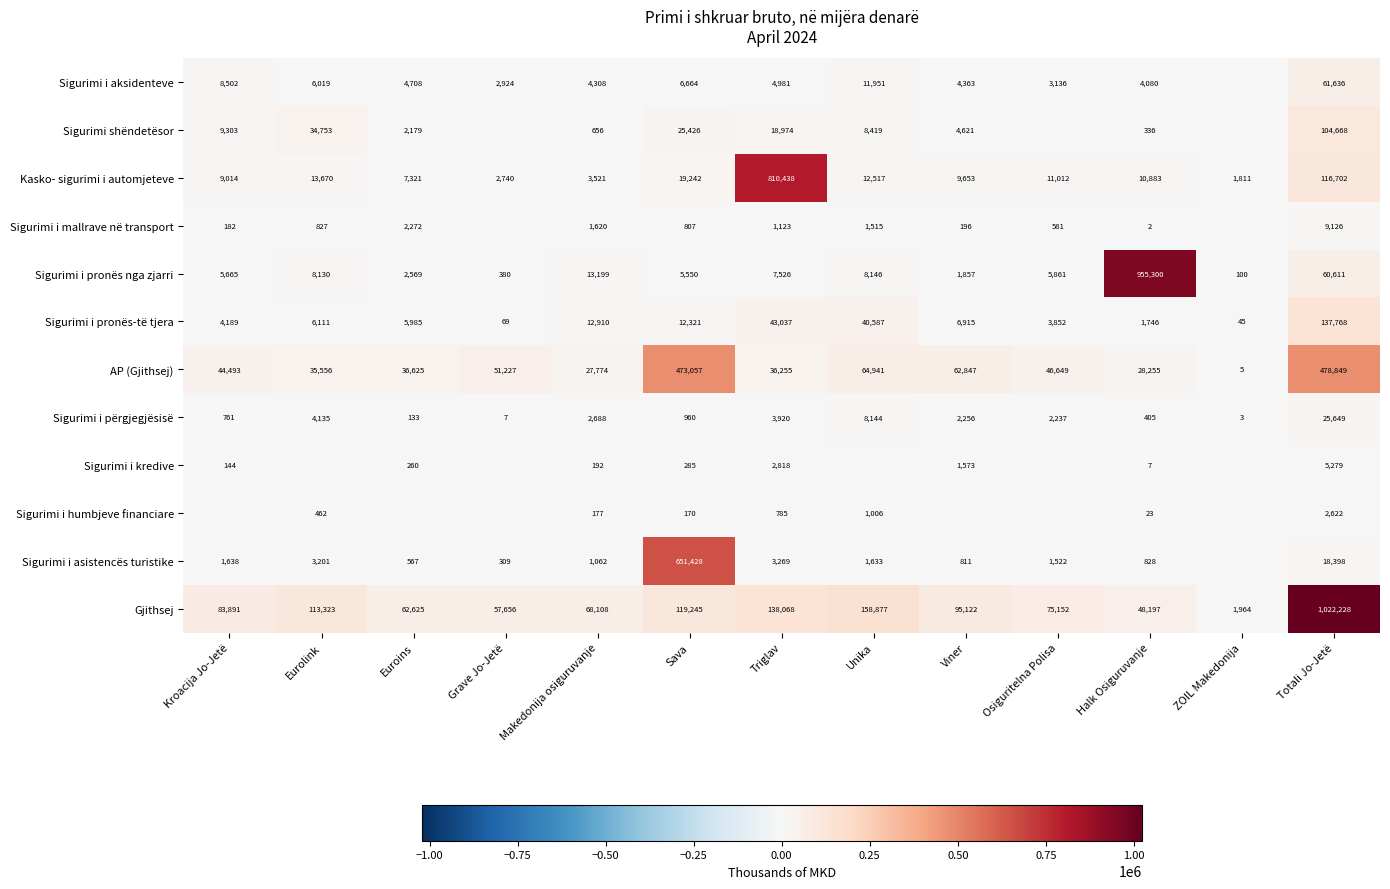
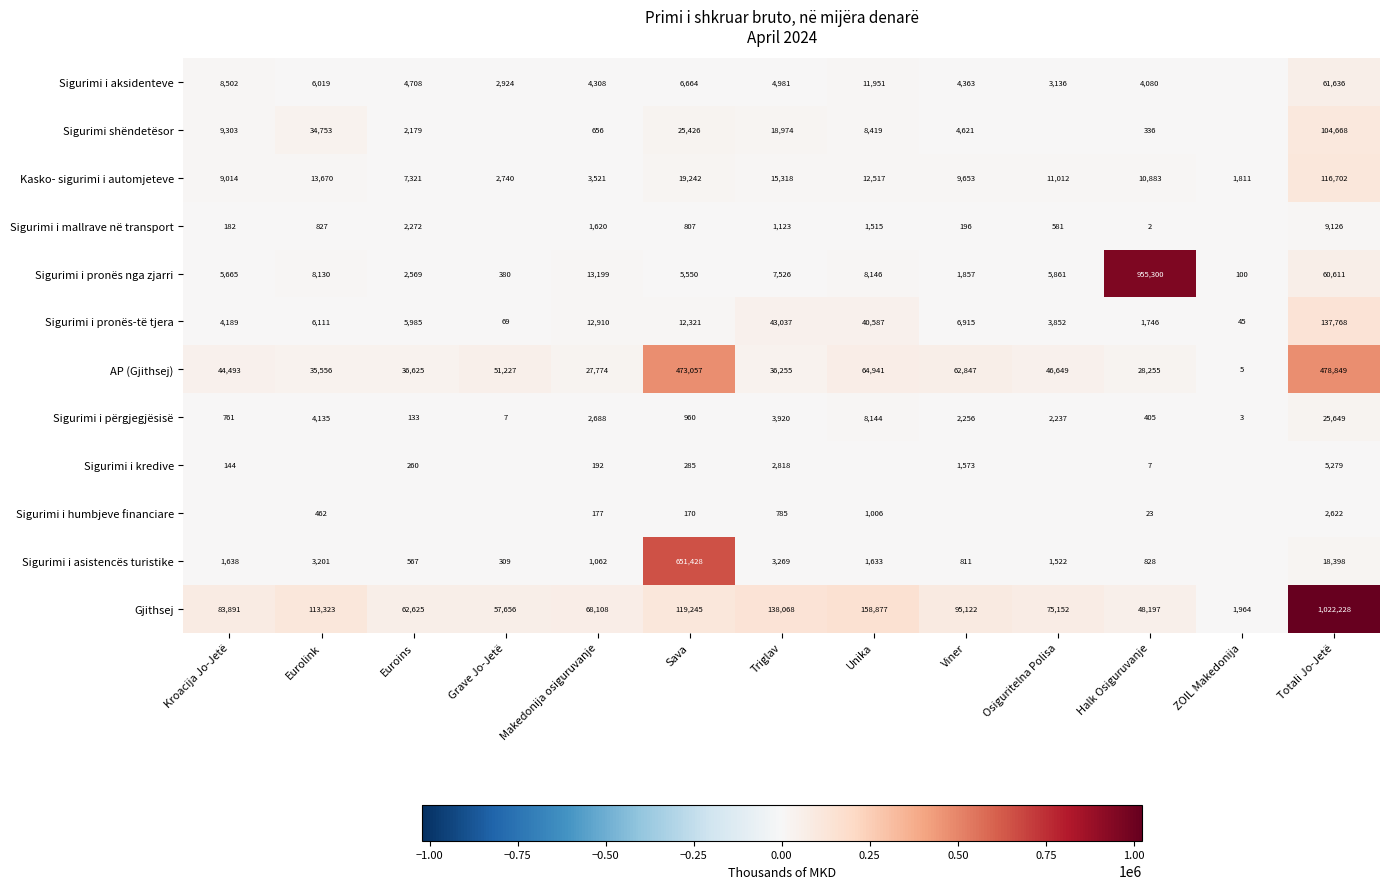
Kasko- sigurimi i automjeteve, Triglav: 810,438 -> 15,318
